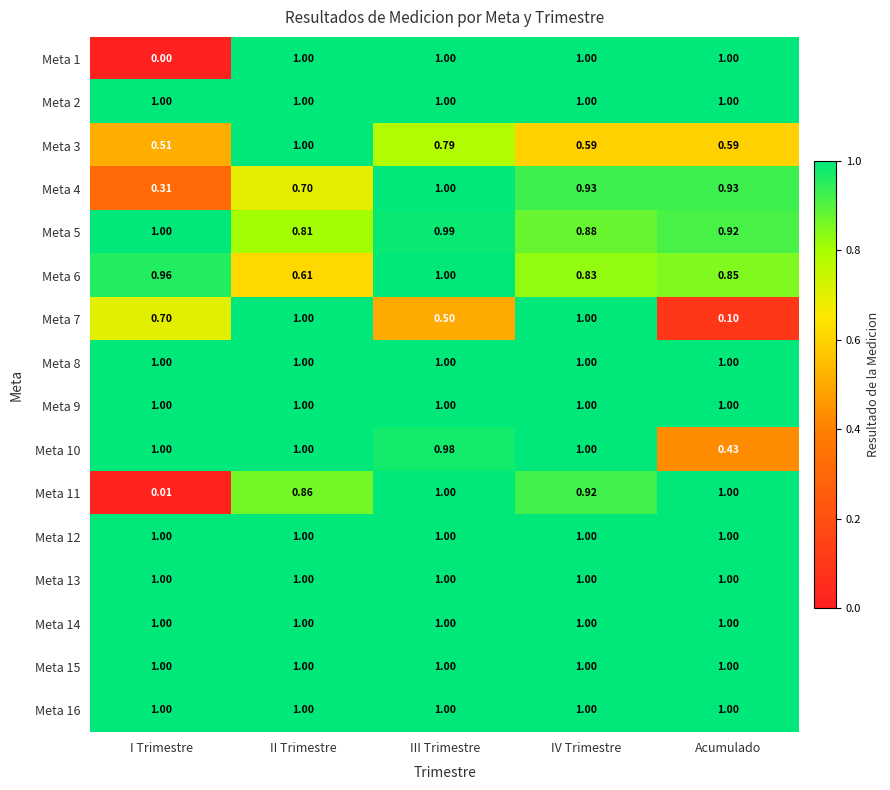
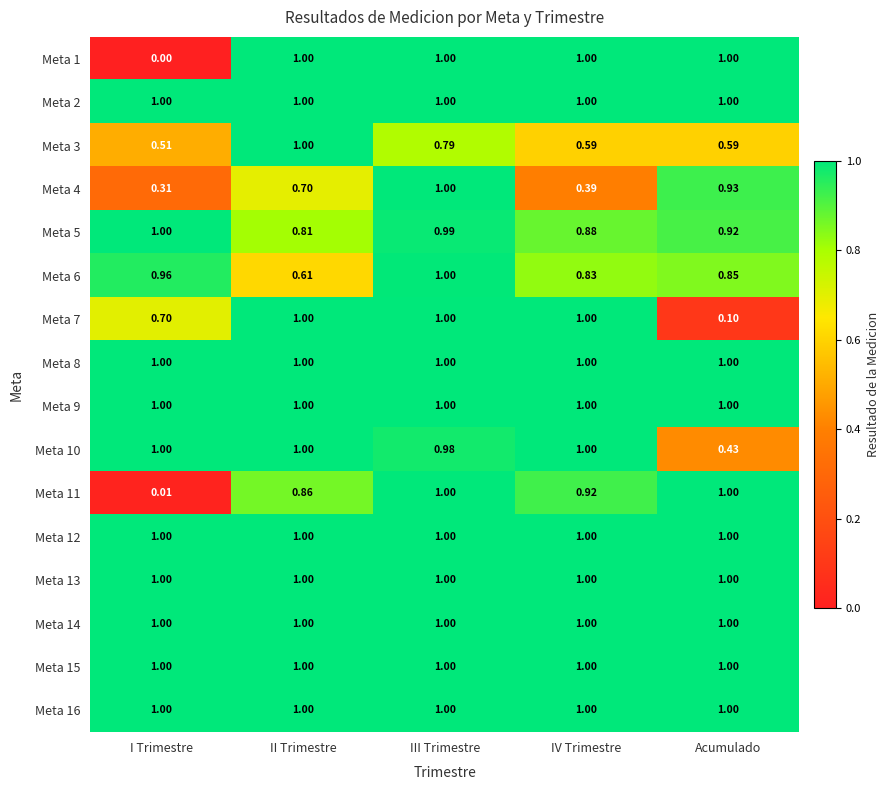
Meta 4, IV Trimestre: 0.93 -> 0.39
Meta 7, III Trimestre: 0.50 -> 1.00
